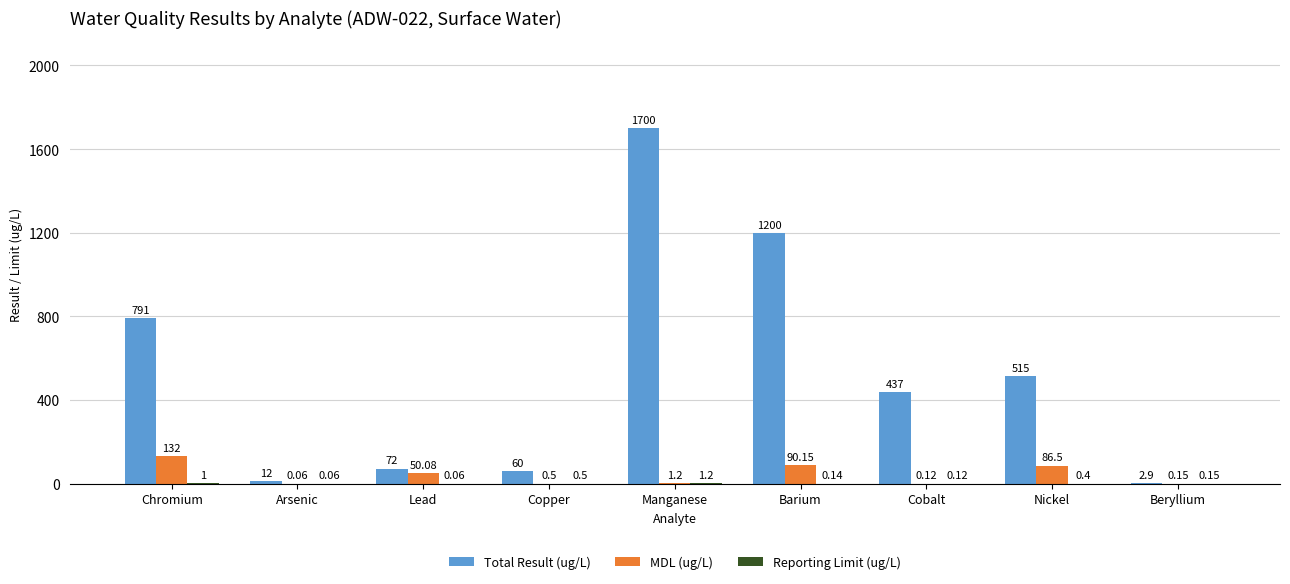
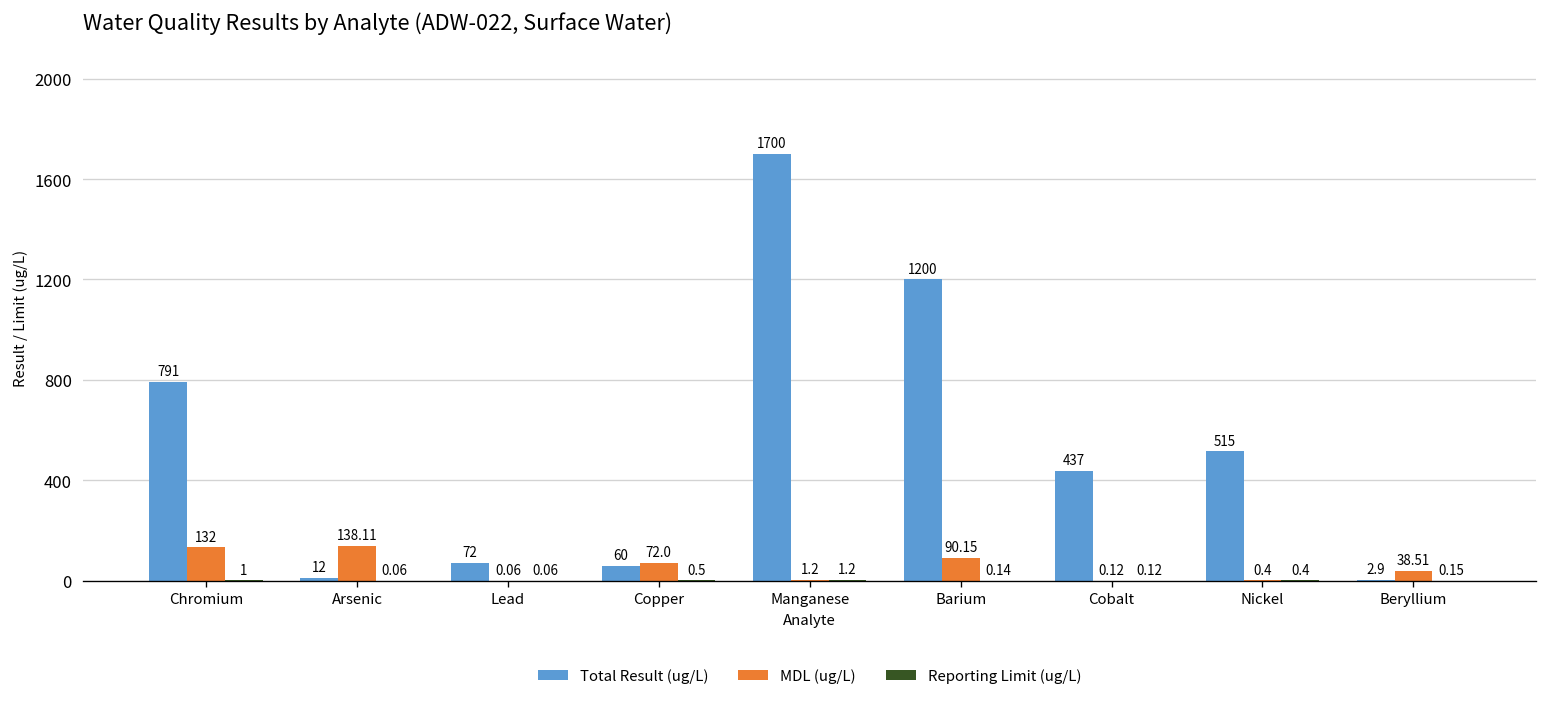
MDL (ug/L), Arsenic: 0.06 -> 138.11
MDL (ug/L), Lead: 50.08 -> 0.06
MDL (ug/L), Copper: 0.5 -> 72.0
MDL (ug/L), Nickel: 86.5 -> 0.4
MDL (ug/L), Beryllium: 0.15 -> 38.51
